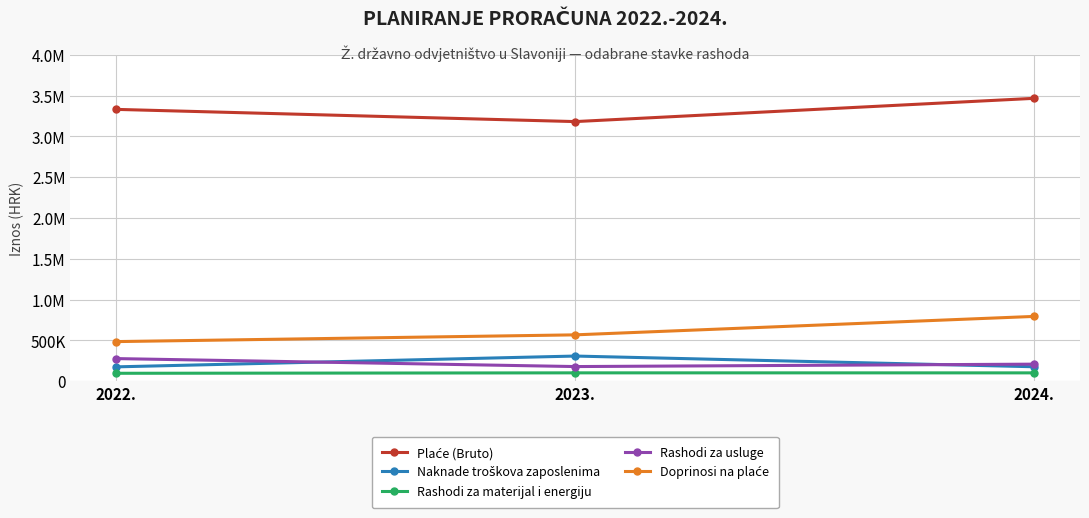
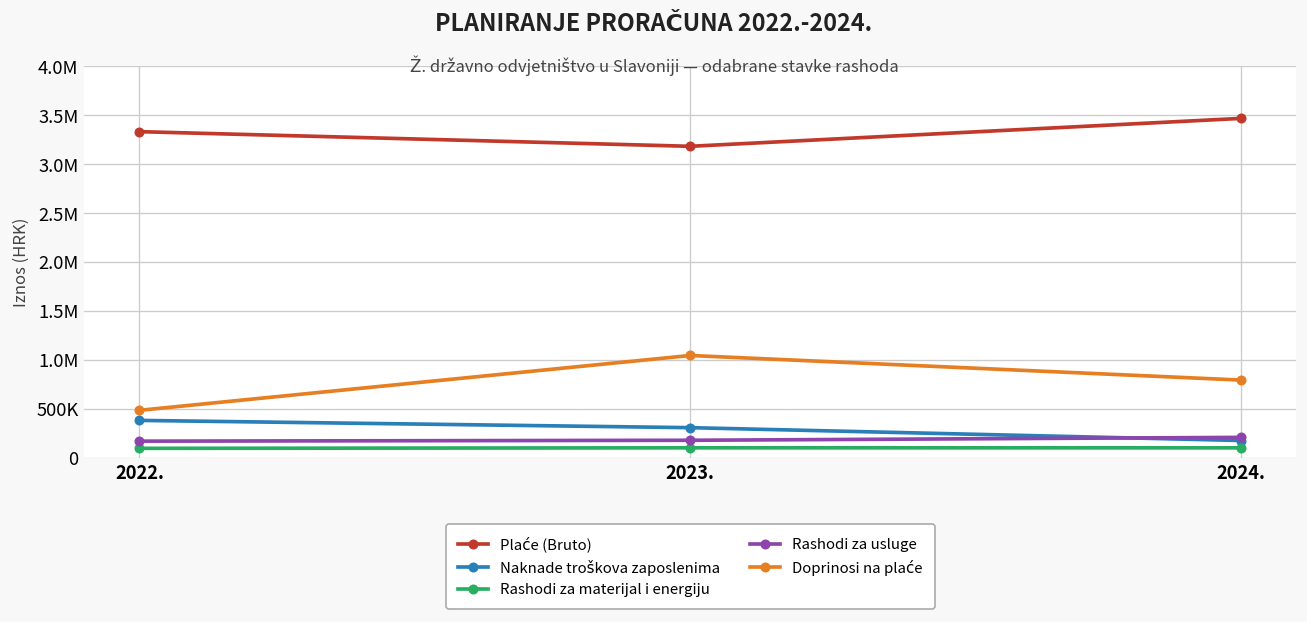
Naknade troškova zaposlenima, 2022.: 200000 -> 400000
Rashodi za usluge, 2022.: 300000 -> 200000
Doprinosi na plaće, 2023.: 600000 -> 1000000
